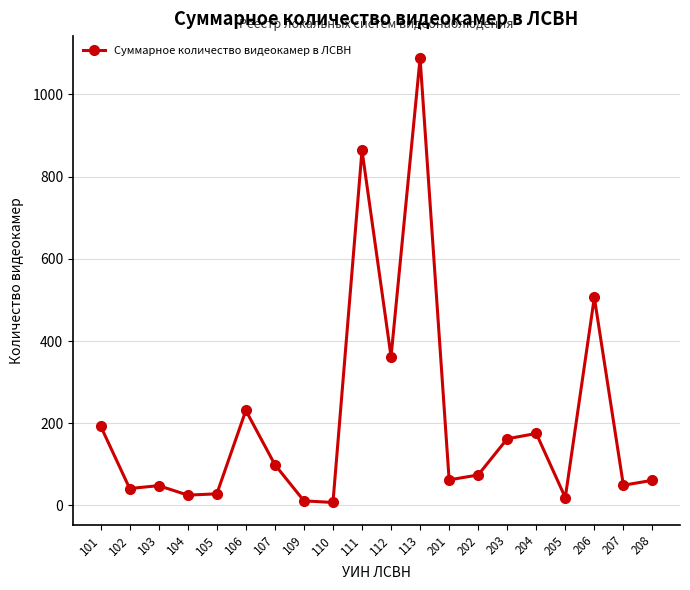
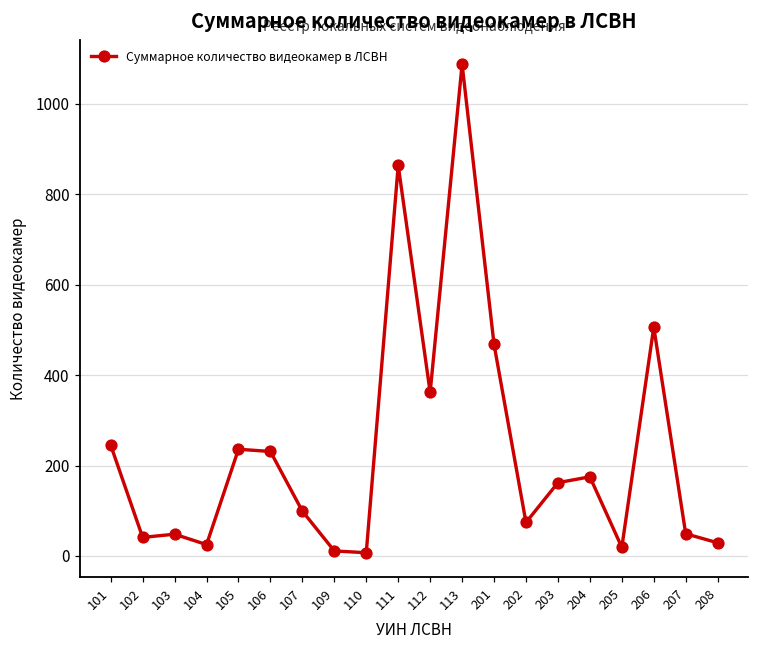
101: 190 -> 250
105: 30 -> 240
201: 60 -> 470
208: 60 -> 30
